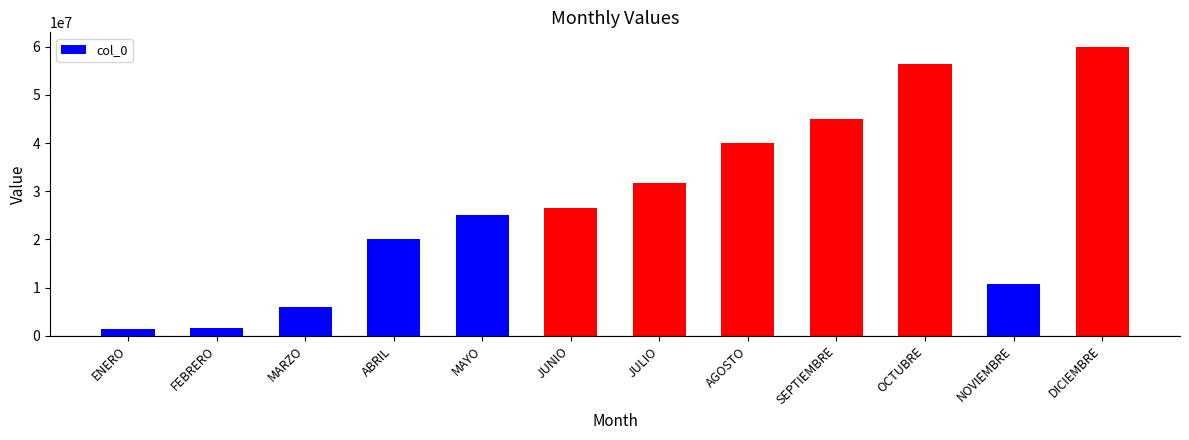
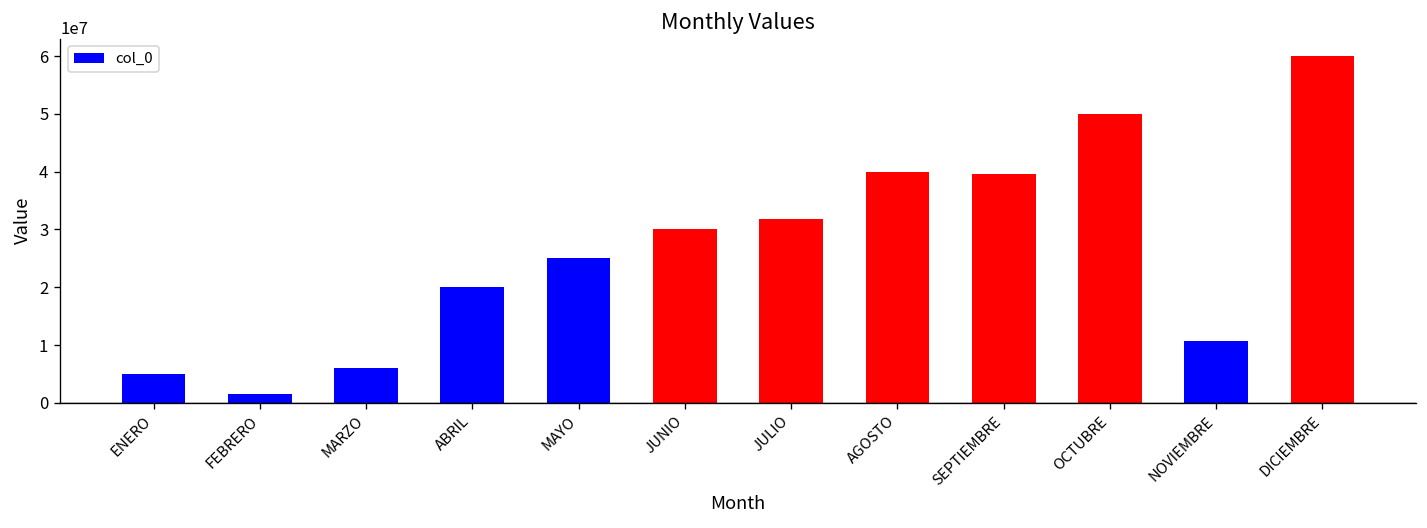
ENERO: 1000000 -> 5000000
JUNIO: 27000000 -> 30000000
SEPTIEMBRE: 45000000 -> 40000000
OCTUBRE: 57000000 -> 50000000
